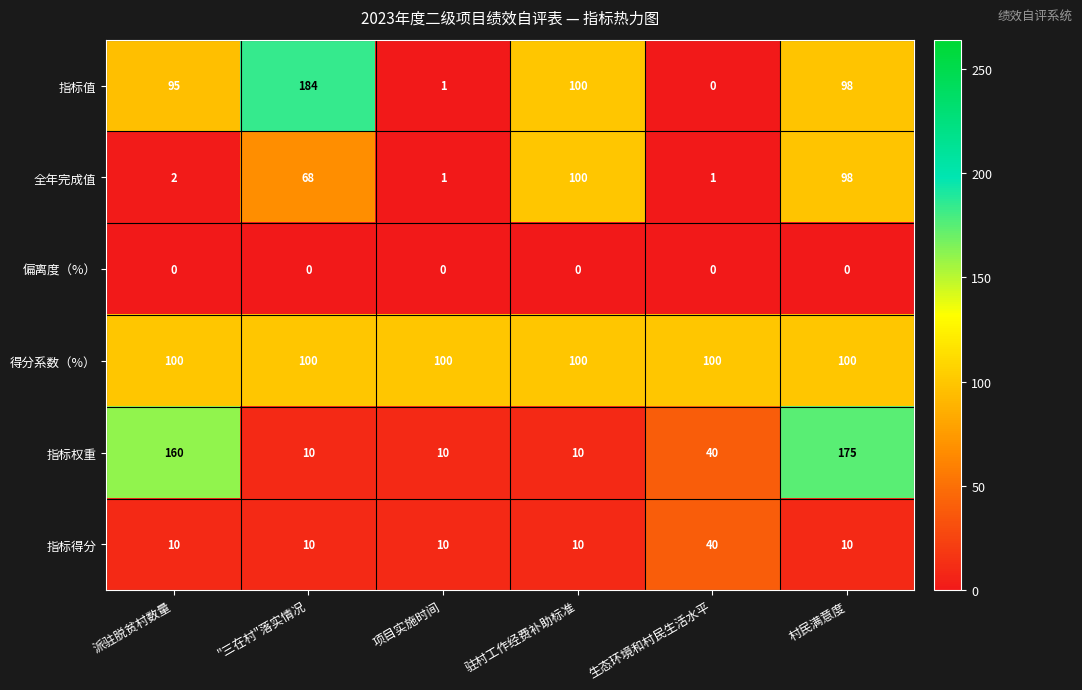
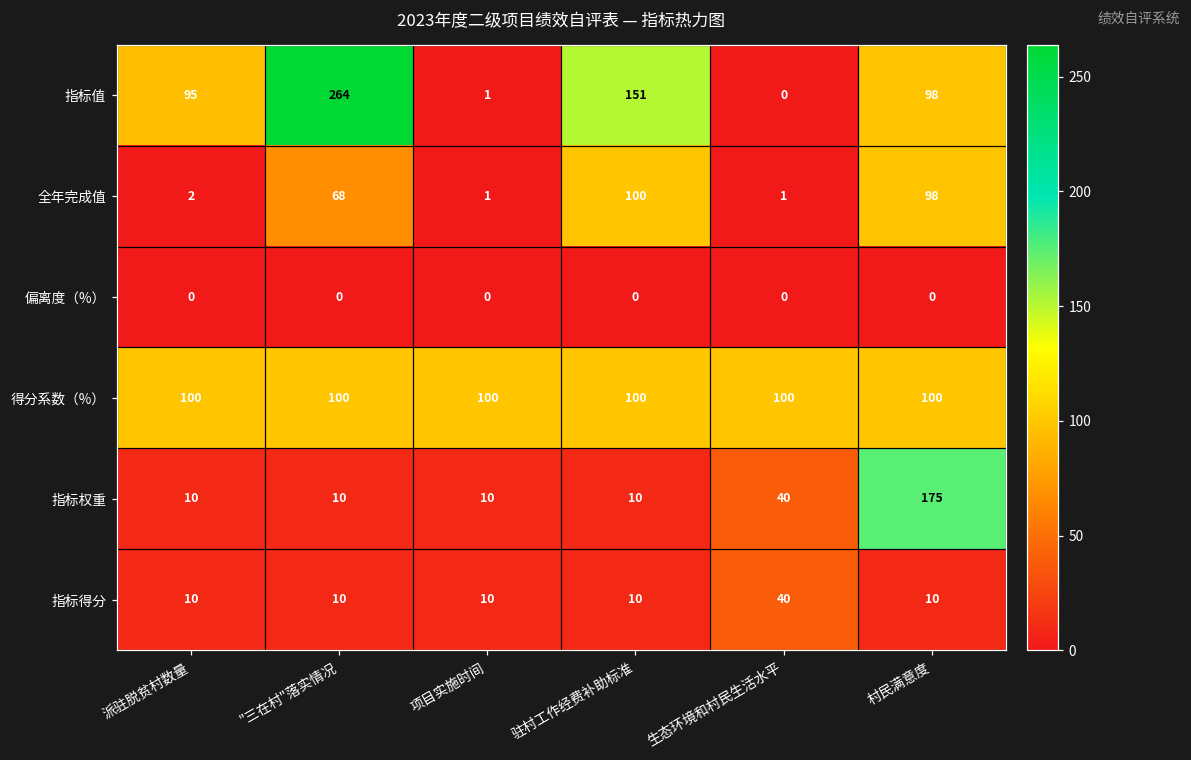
指标值, "三在村"落实情况: 184 -> 264
指标值, 驻村工作经费补助标准: 100 -> 151
指标权重, 派驻脱贫村数量: 160 -> 10
